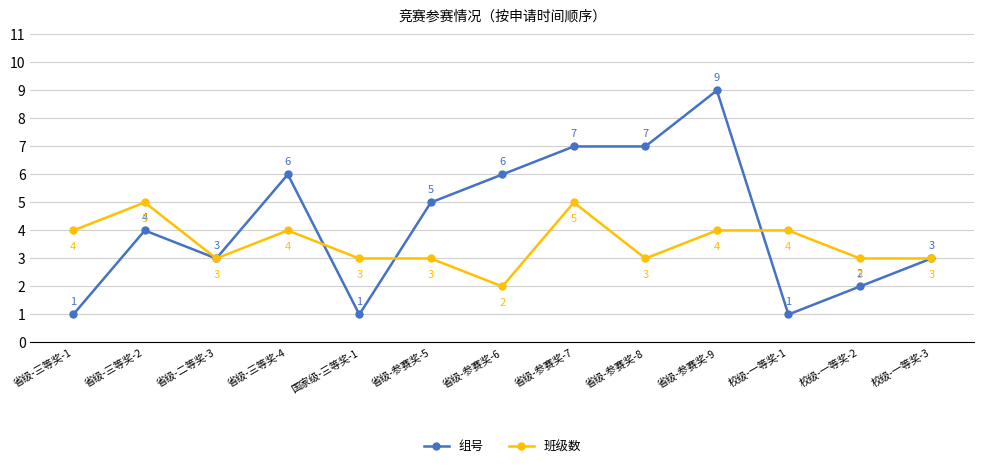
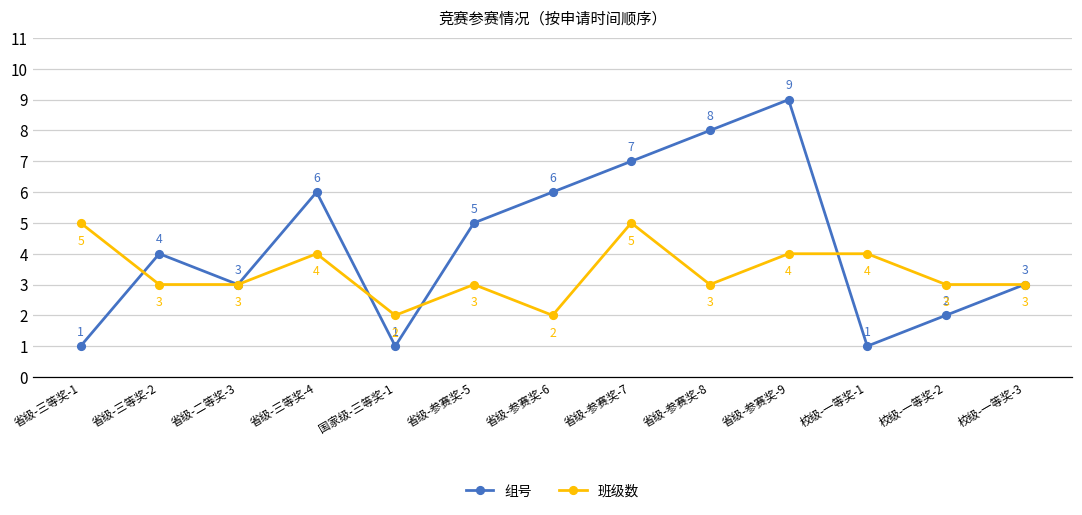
班级数, 省级-三等奖-1: 4 -> 5
班级数, 省级-三等奖-2: 5 -> 3
班级数, 国家级-三等奖-1: 3 -> 2
组号, 省级-参赛奖-8: 7 -> 8
